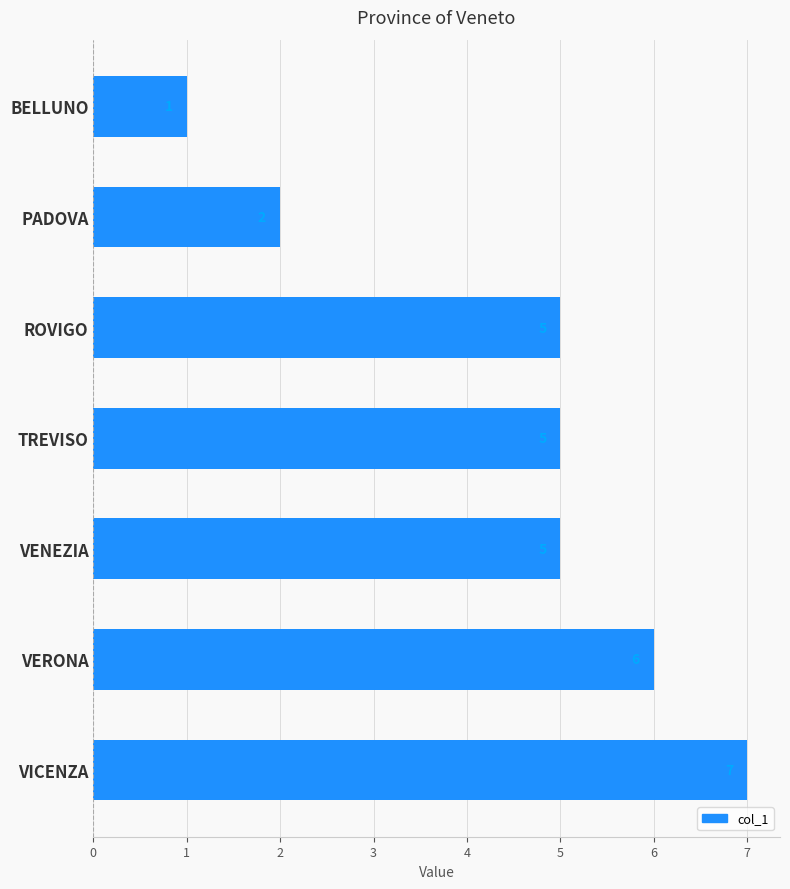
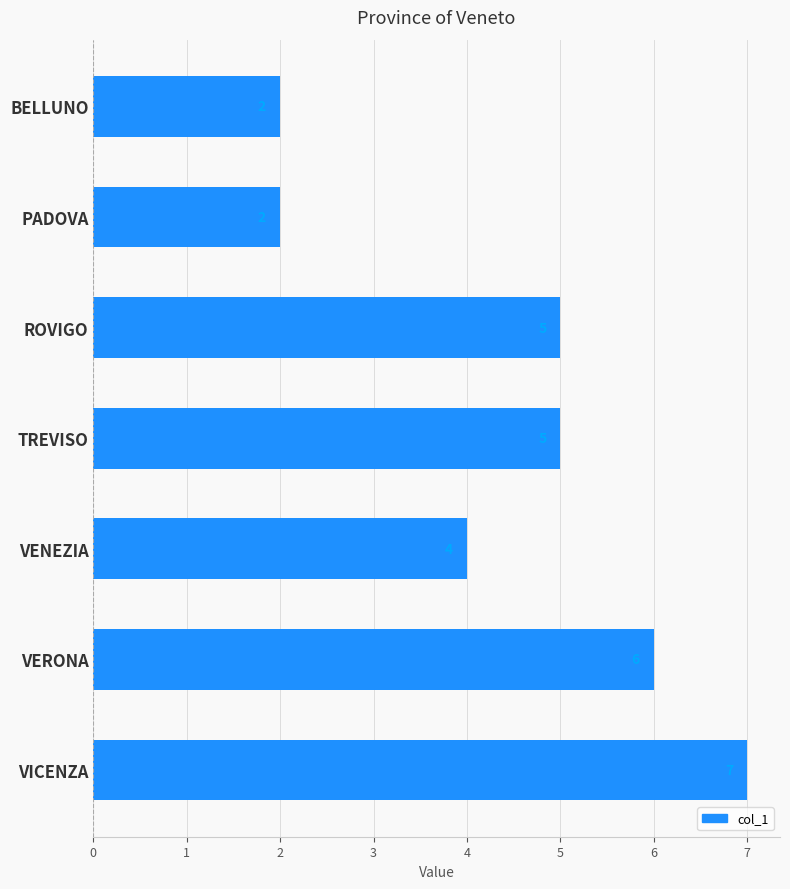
BELLUNO: 1 -> 2
VENEZIA: 5 -> 4
